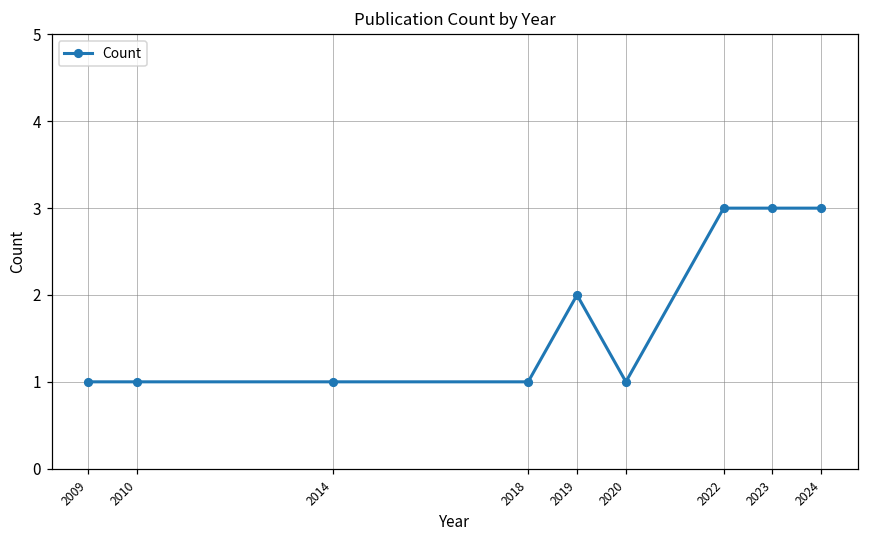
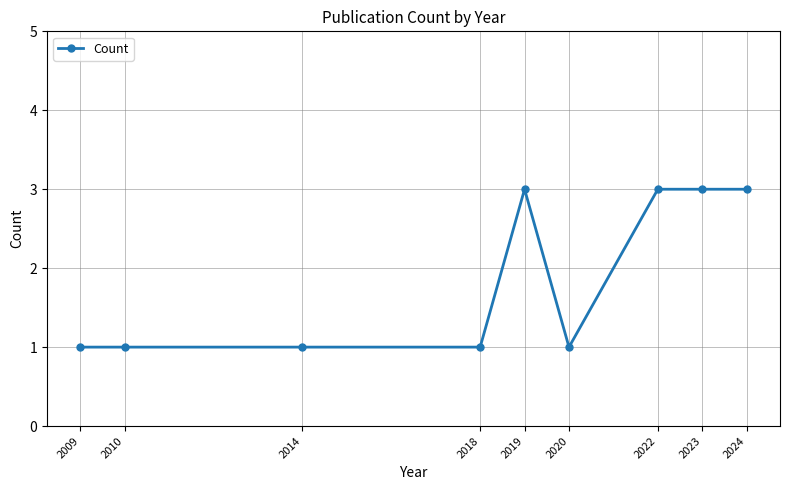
2019: 2 -> 3
